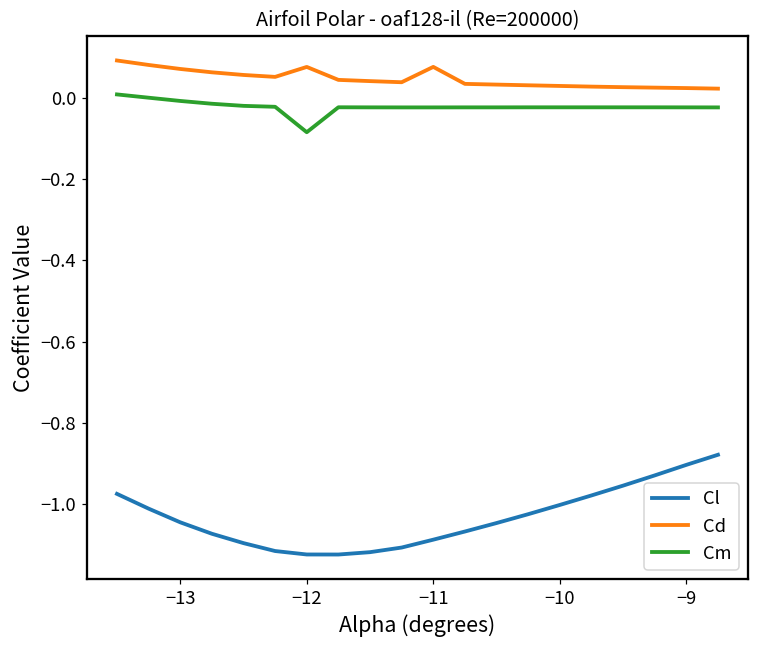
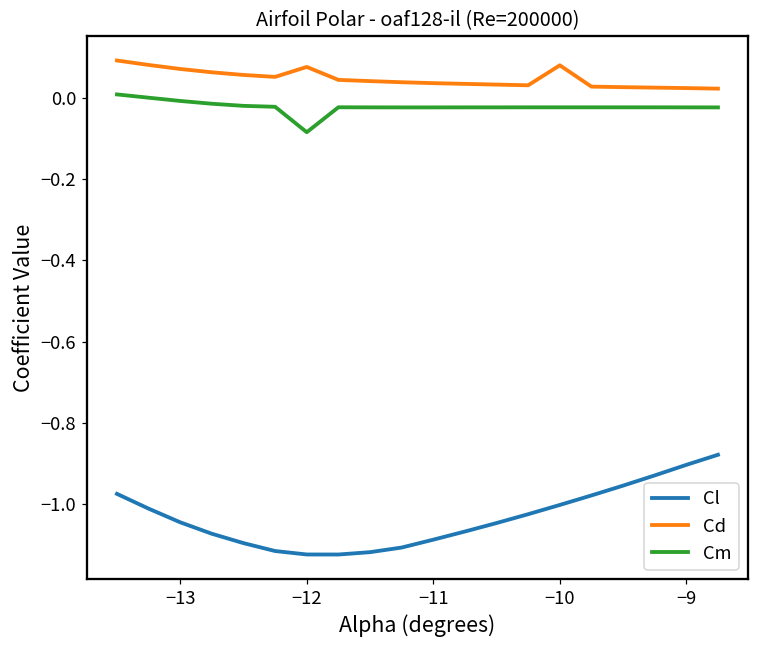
Cd, −11: 0.08 -> 0.04
Cd, −10: 0.03 -> 0.08
